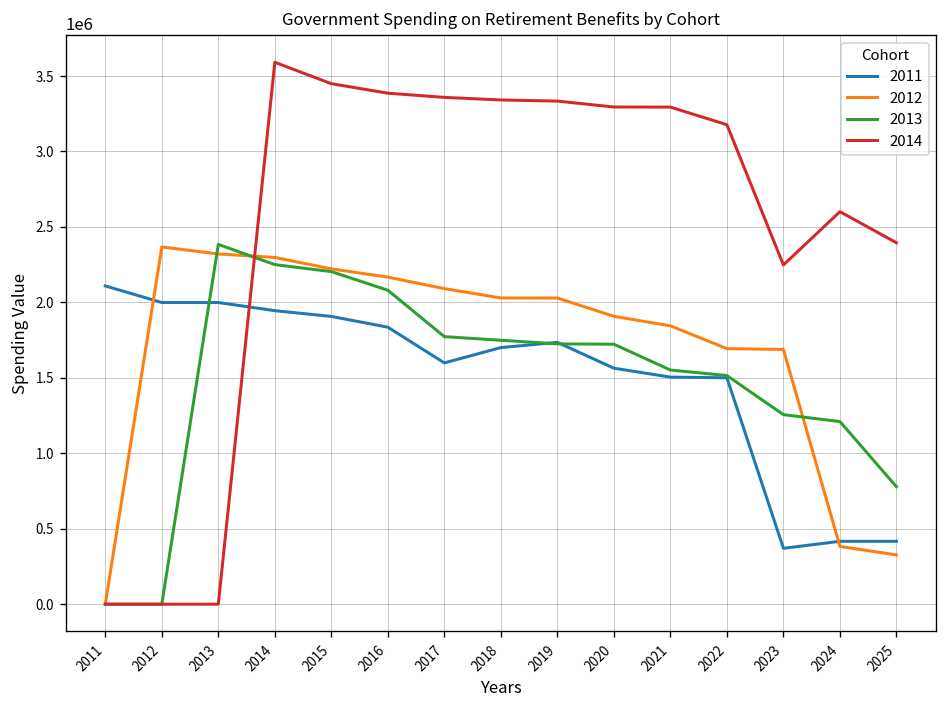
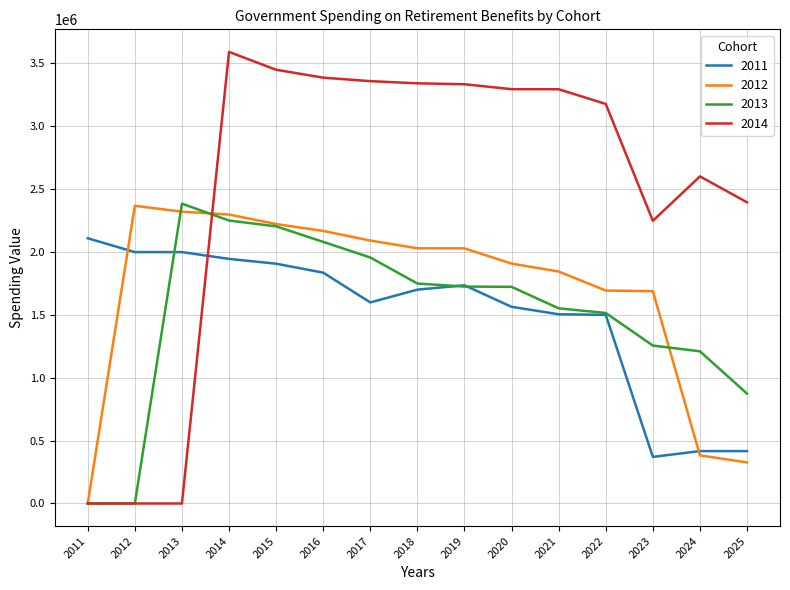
2013, 2017: 1770000 -> 1960000
2013, 2025: 780000 -> 870000
